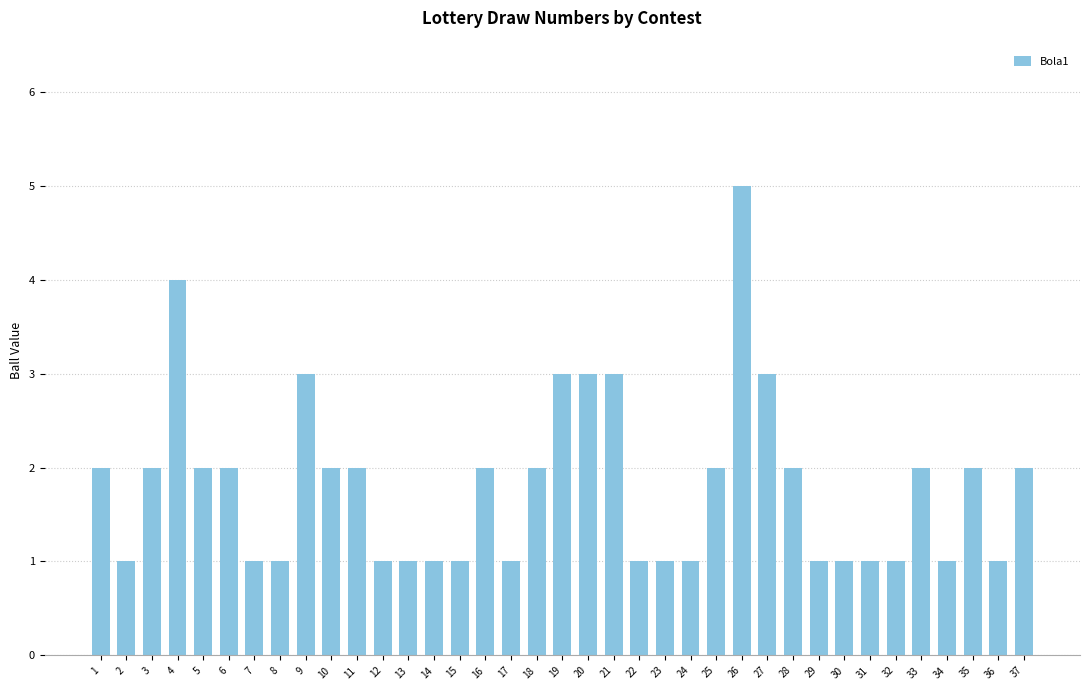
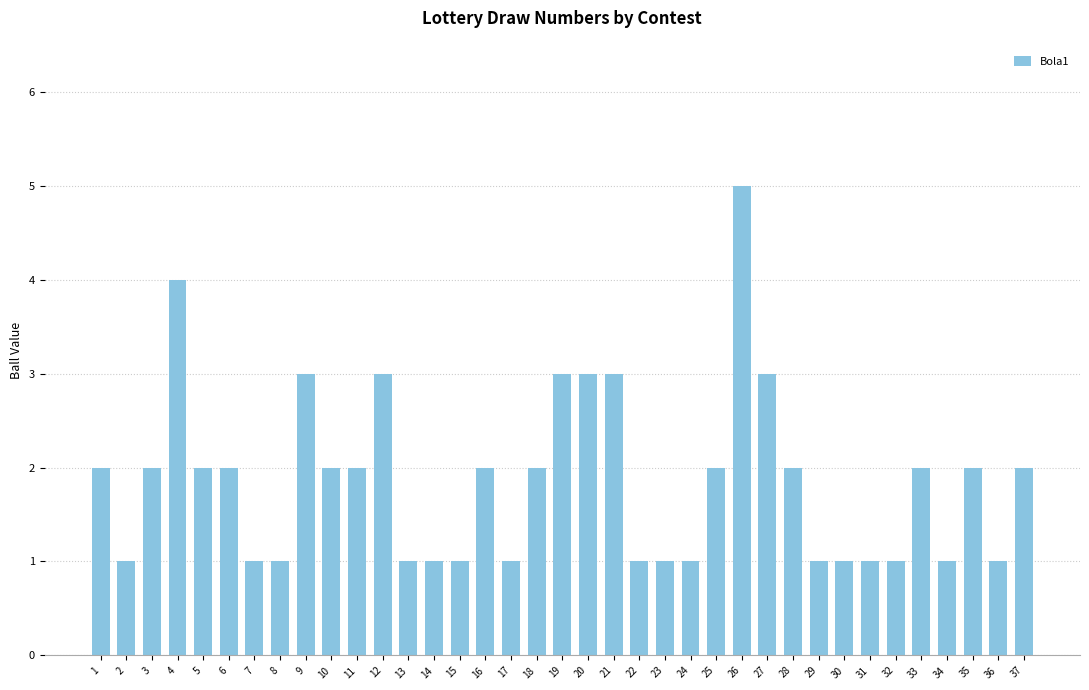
12: 1 -> 3
